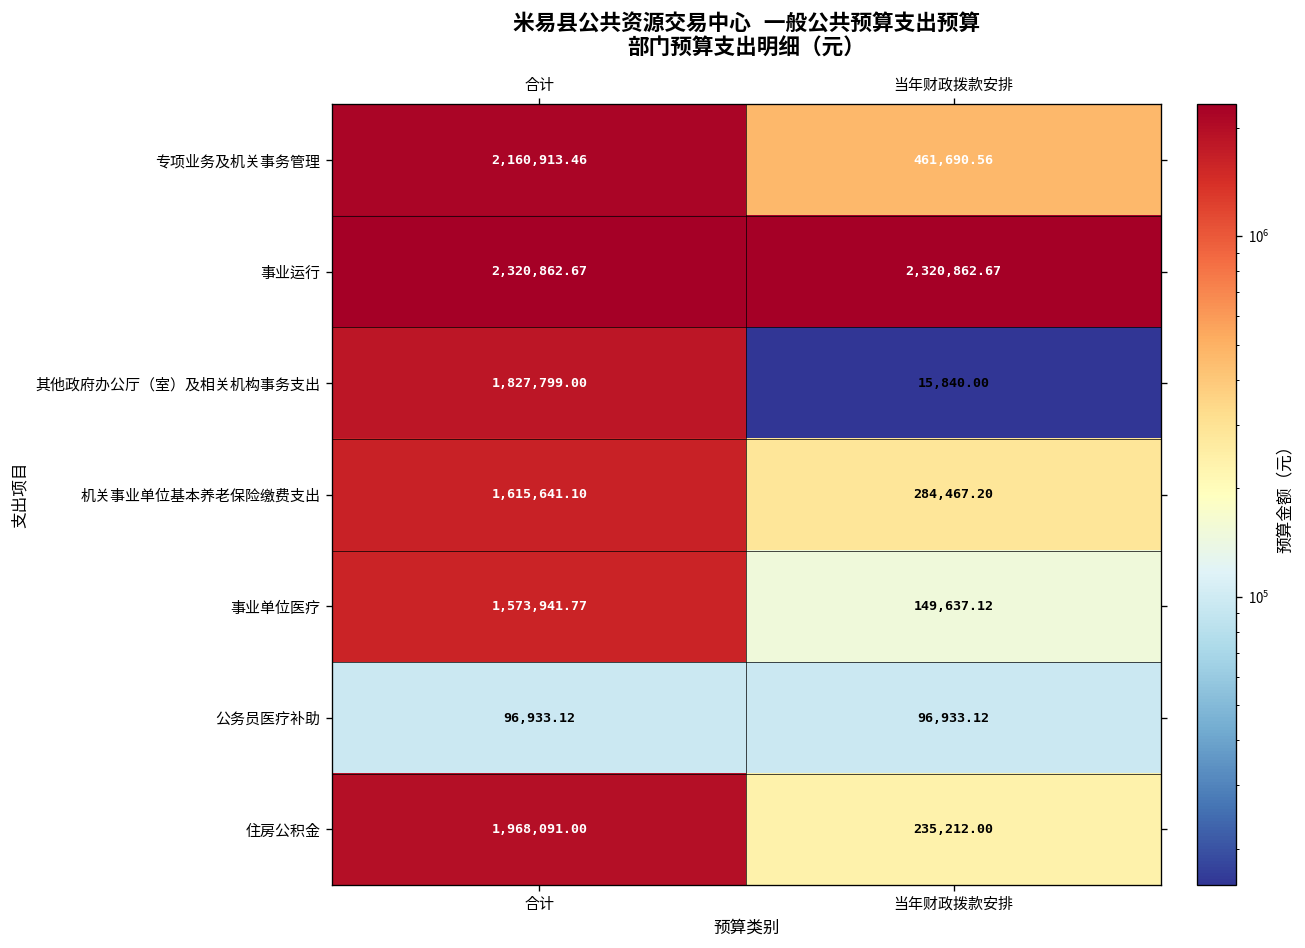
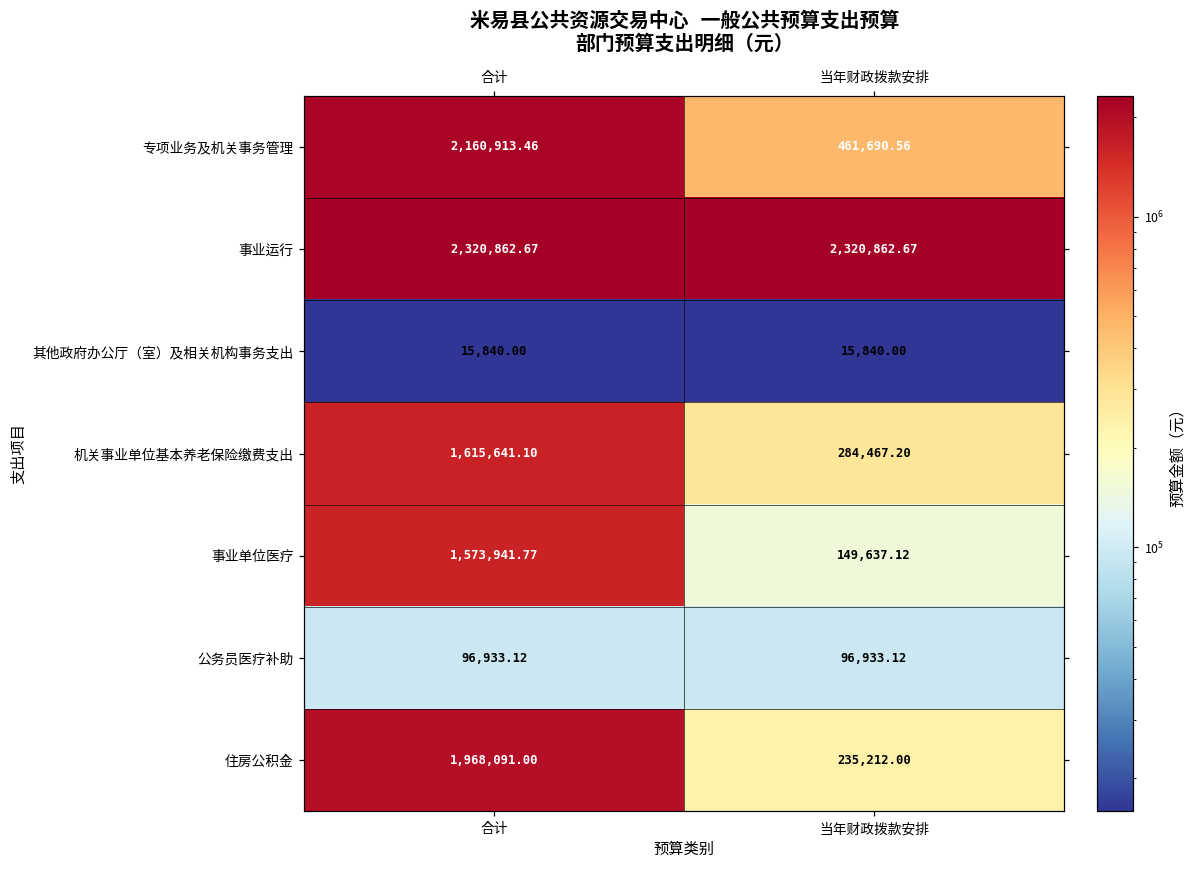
其他政府办公厅（室）及相关机构事务支出, 合计: 1,827,799.00 -> 15,840.00
